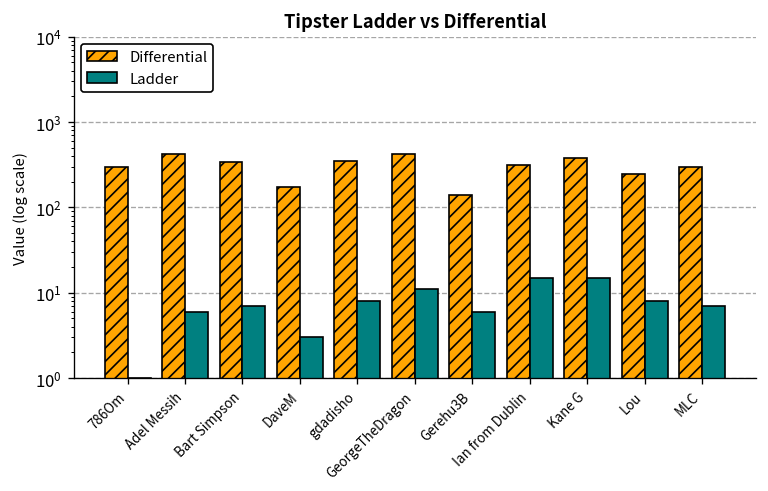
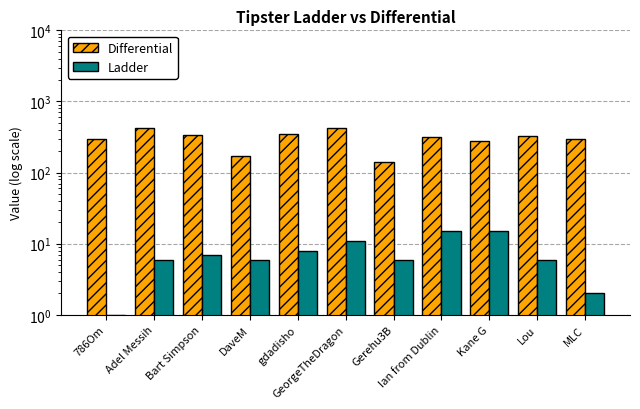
Ladder, DaveM: 3 -> 6
Differential, Kane G: 400 -> 280
Differential, Lou: 250 -> 300
Ladder, Lou: 8 -> 6
Ladder, MLC: 7 -> 2
